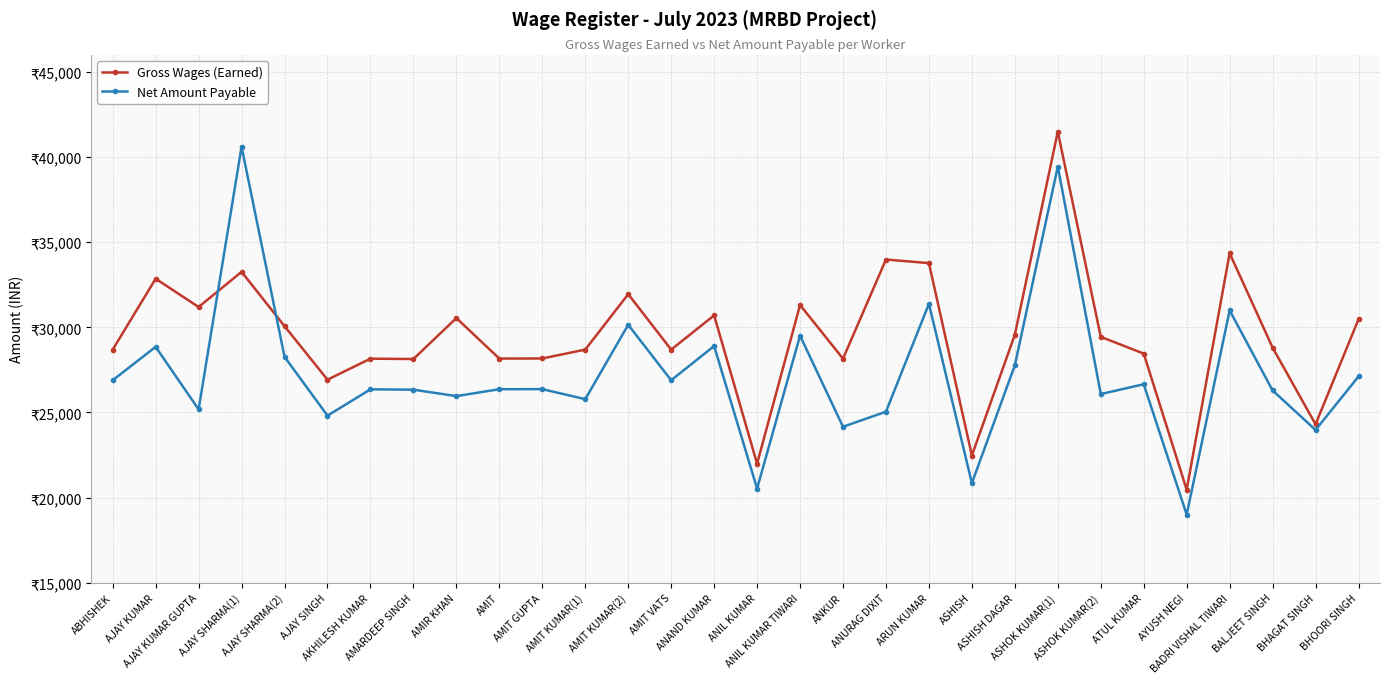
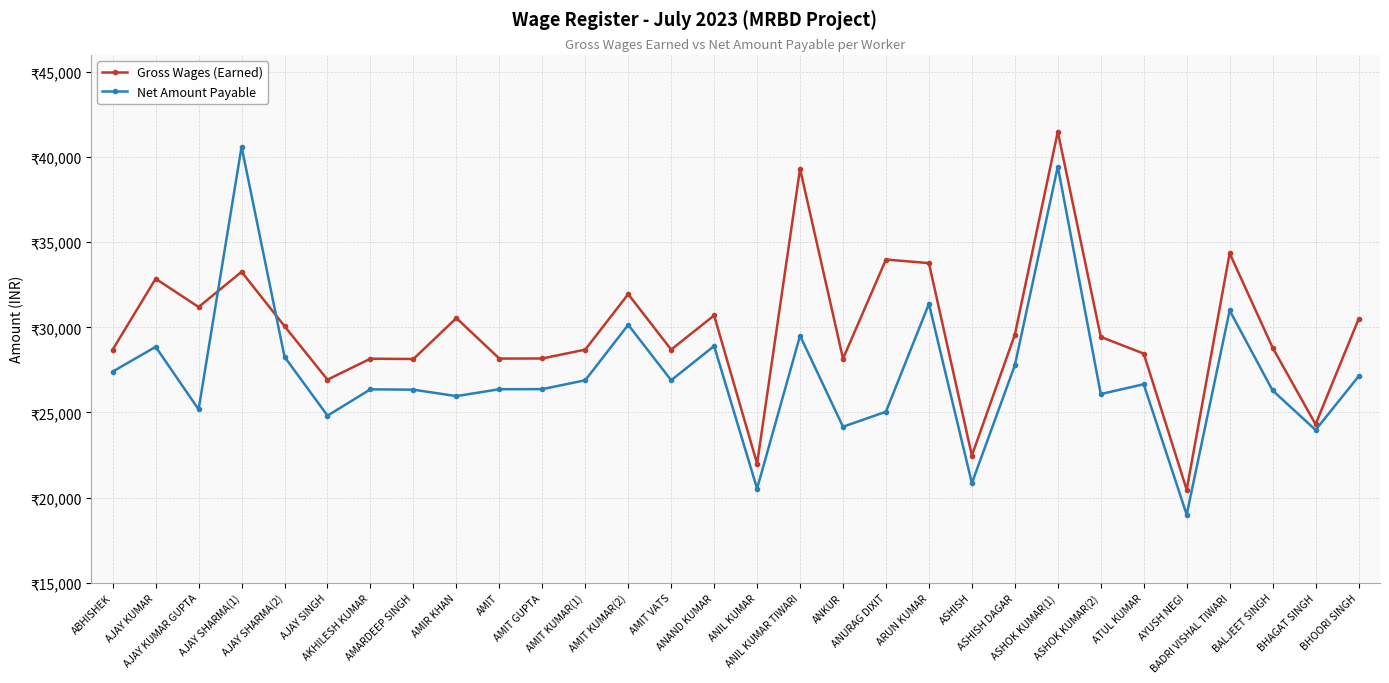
Net Amount Payable, ABHISHEK: ₹26,900 -> ₹27,400
Net Amount Payable, AMIT KUMAR(1): ₹25,800 -> ₹26,900
Gross Wages (Earned), ANIL KUMAR TIWARI: ₹31,300 -> ₹39,300
